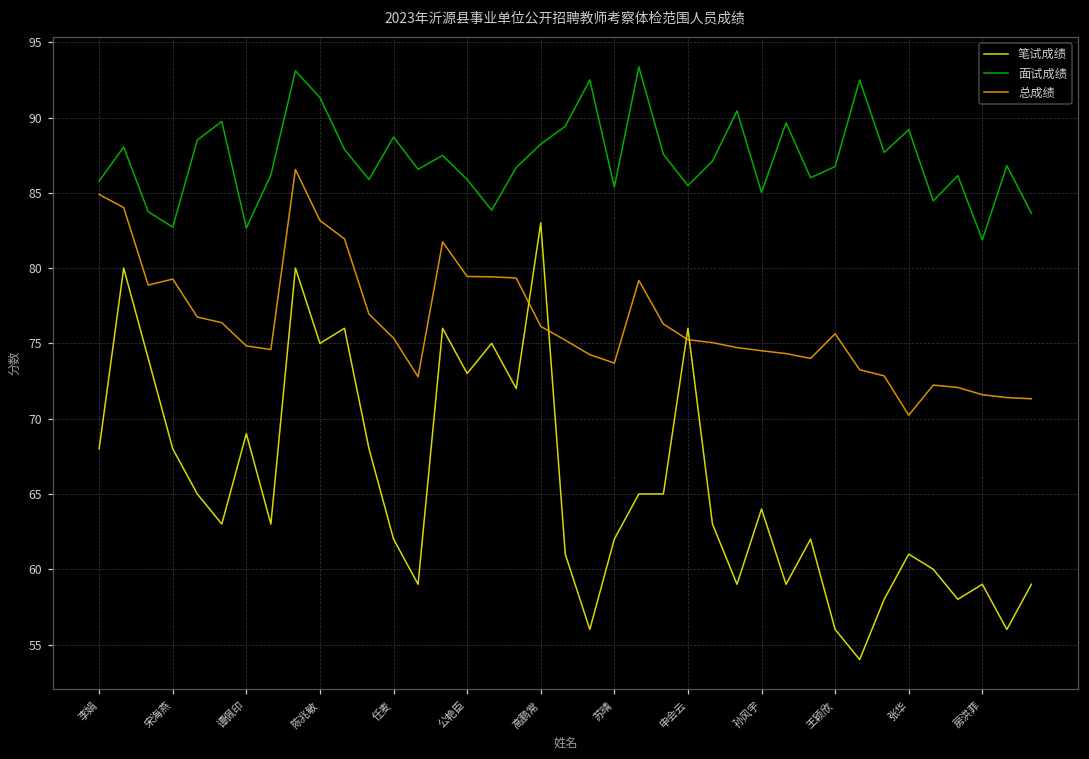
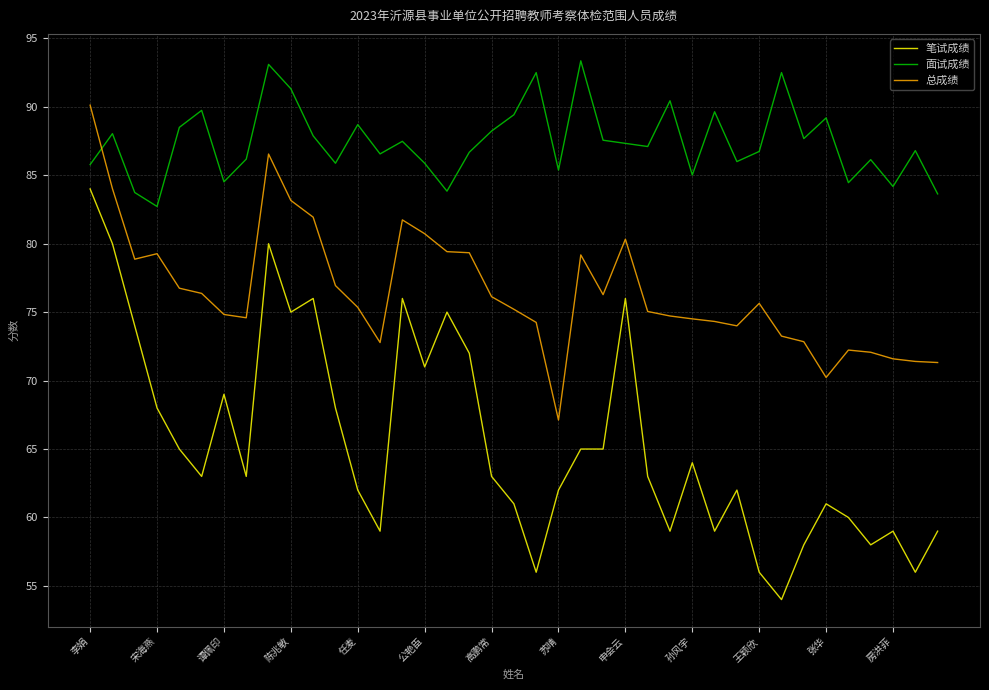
笔试成绩, 李娟: 68 -> 84
总成绩, 李娟: 84.9 -> 90.1
面试成绩, 谭佩印: 82.7 -> 84.5
笔试成绩, 公艳臣: 73 -> 71
总成绩, 公艳臣: 79.4 -> 80.7
笔试成绩, 高鹏常: 83 -> 63
总成绩, 苏晴: 73.7 -> 67.1
面试成绩, 申会云: 85.5 -> 87.3
总成绩, 申会云: 75.2 -> 80.3
面试成绩, 房洪菲: 81.9 -> 84.2
